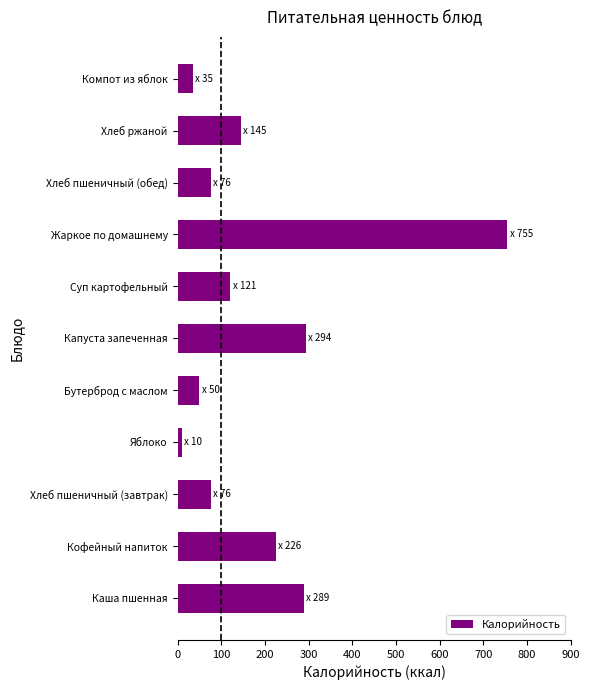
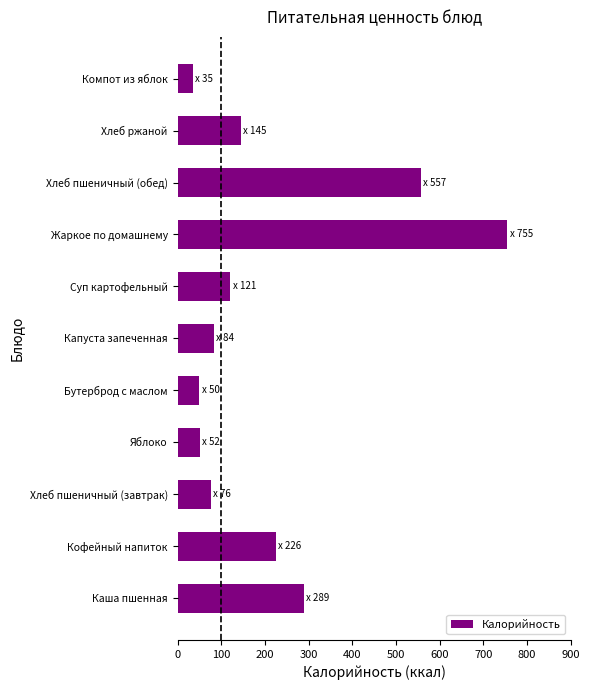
Хлеб пшеничный (обед): 76 -> 557
Капуста запеченная: 294 -> 84
Яблоко: 10 -> 52
